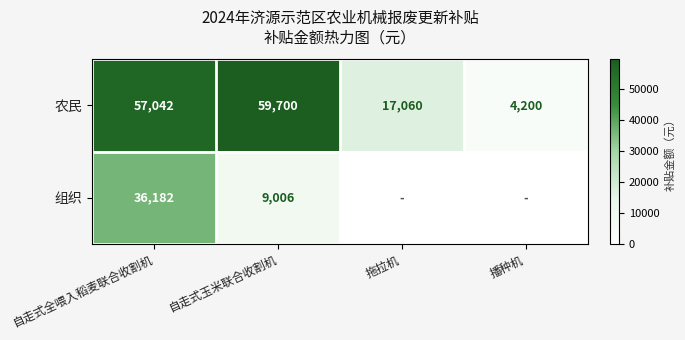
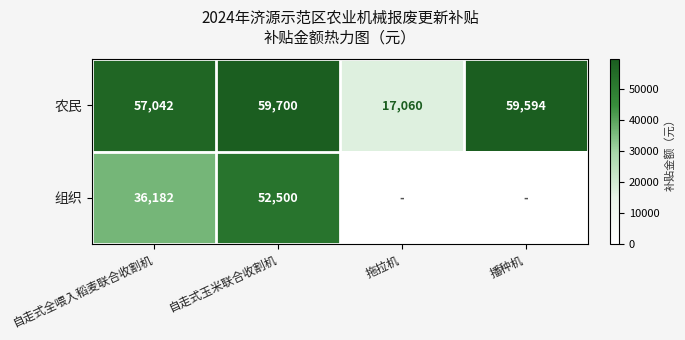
农民, 播种机: 4,200 -> 59,594
组织, 自走式玉米联合收割机: 9,006 -> 52,500
